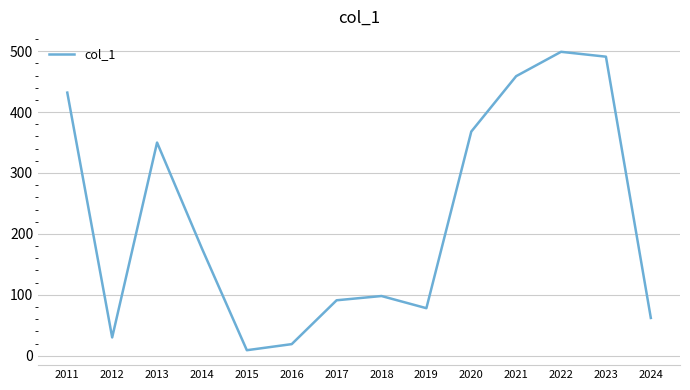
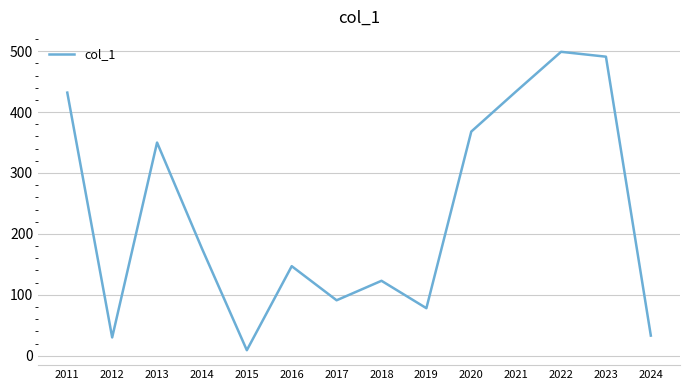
2016: 20 -> 150
2018: 100 -> 120
2021: 460 -> 430
2024: 60 -> 30
